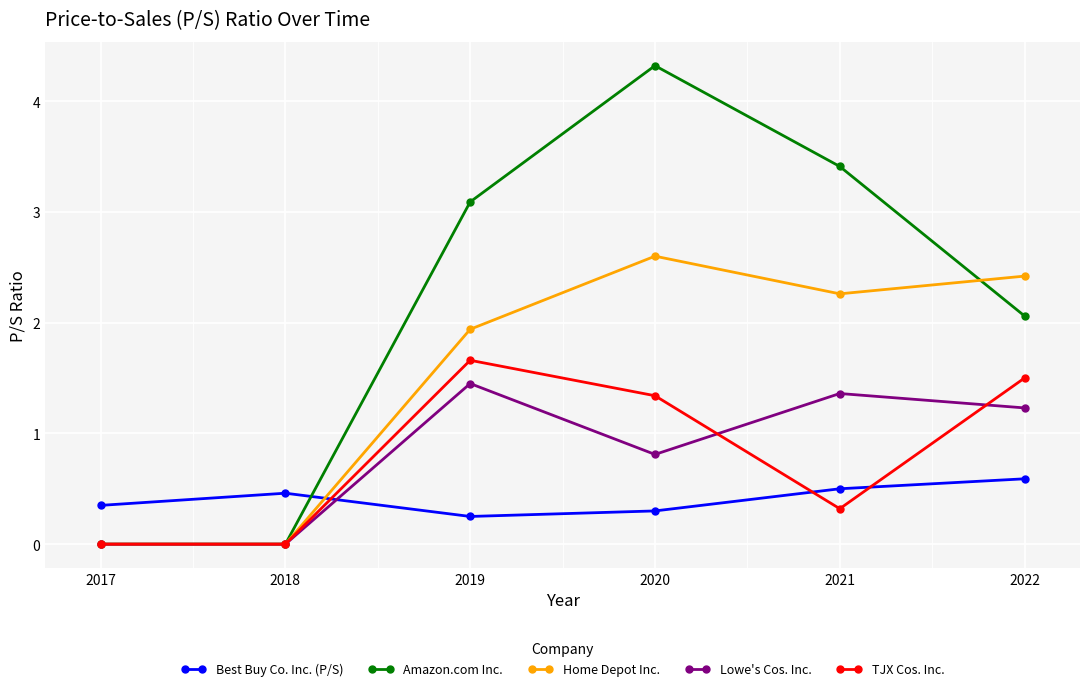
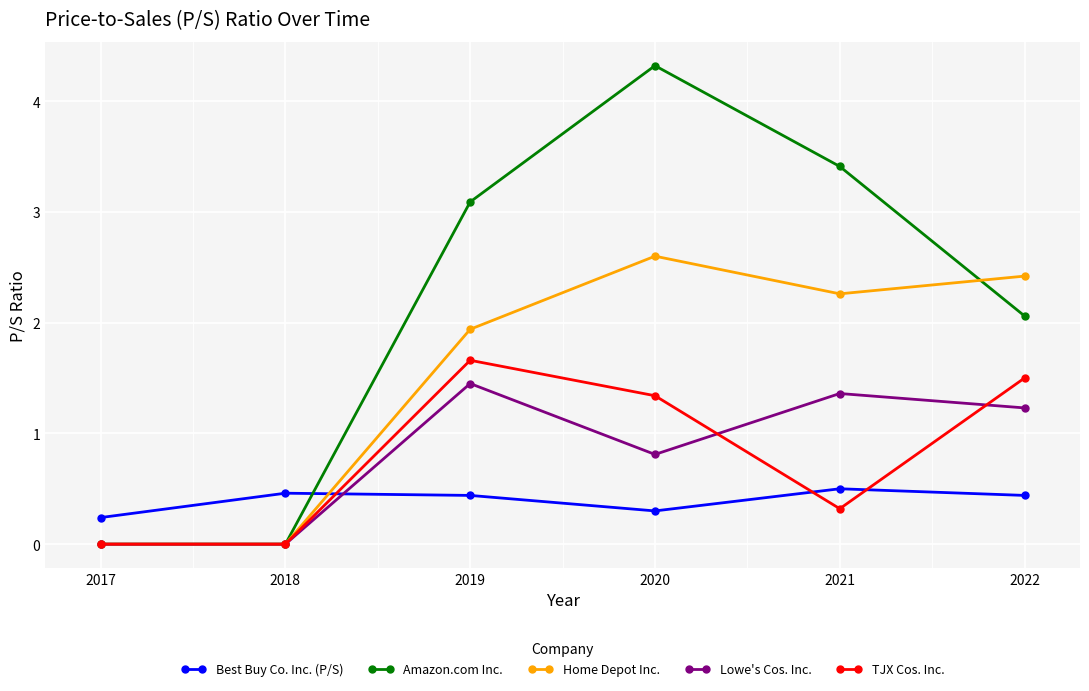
Best Buy Co. Inc. (P/S), 2017: 0.35 -> 0.24
Best Buy Co. Inc. (P/S), 2019: 0.25 -> 0.44
Best Buy Co. Inc. (P/S), 2022: 0.59 -> 0.44
